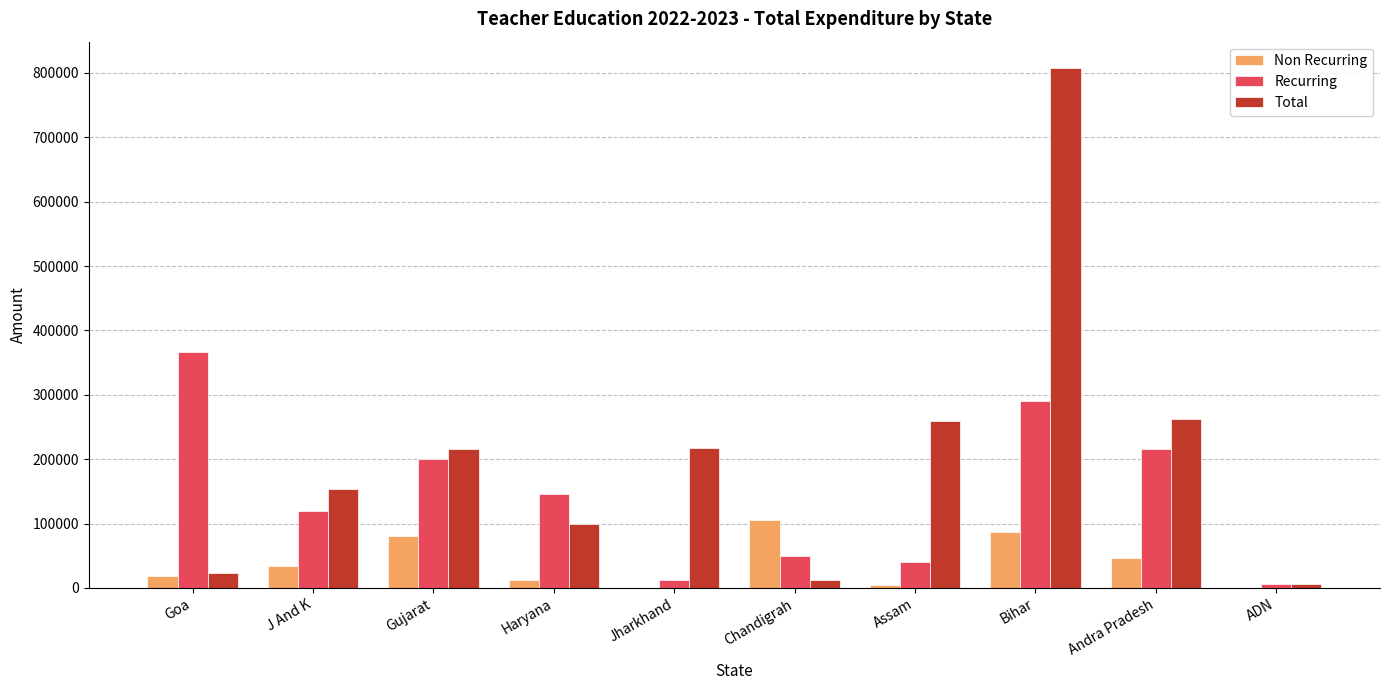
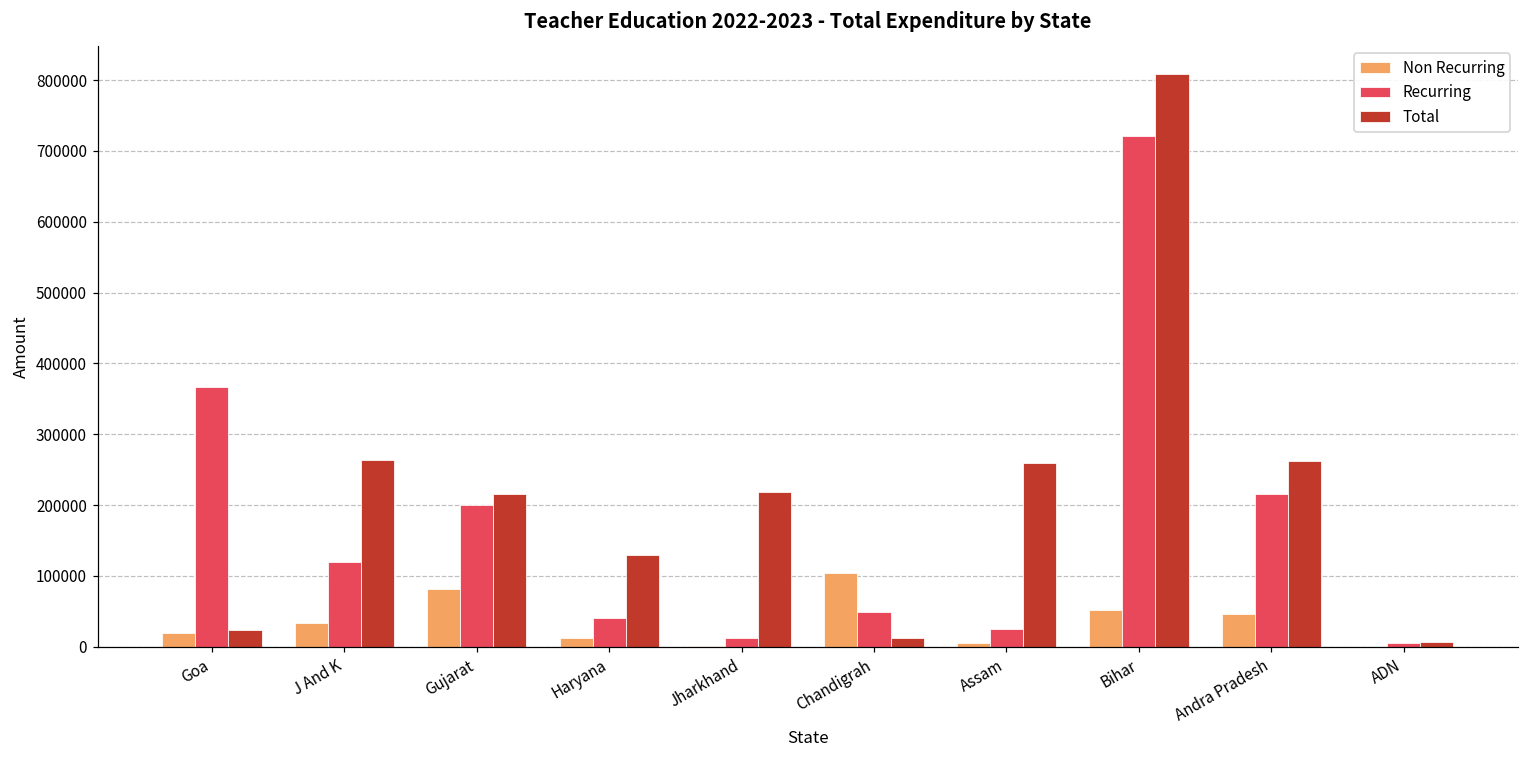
Total, J And K: 150000 -> 260000
Recurring, Haryana: 150000 -> 40000
Total, Haryana: 100000 -> 130000
Recurring, Assam: 40000 -> 20000
Non Recurring, Bihar: 90000 -> 50000
Recurring, Bihar: 290000 -> 720000
